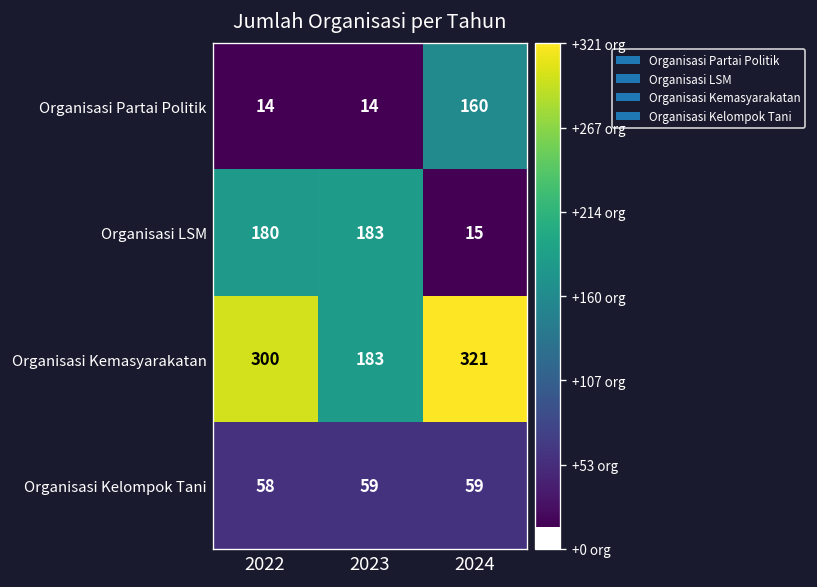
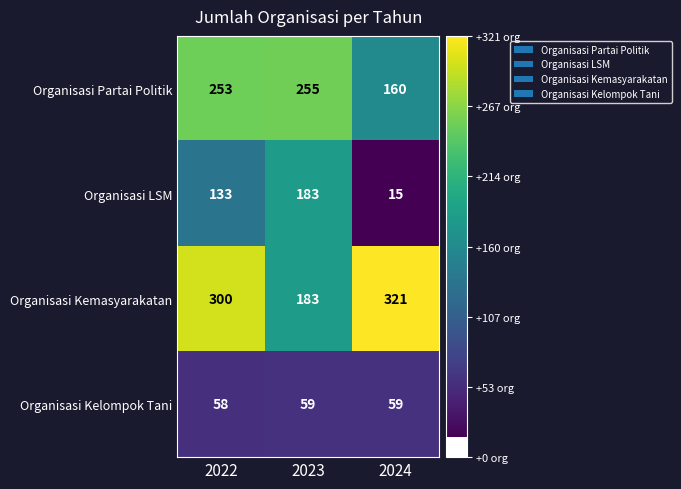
Organisasi Partai Politik, 2022: 14 -> 253
Organisasi Partai Politik, 2023: 14 -> 255
Organisasi LSM, 2022: 180 -> 133
